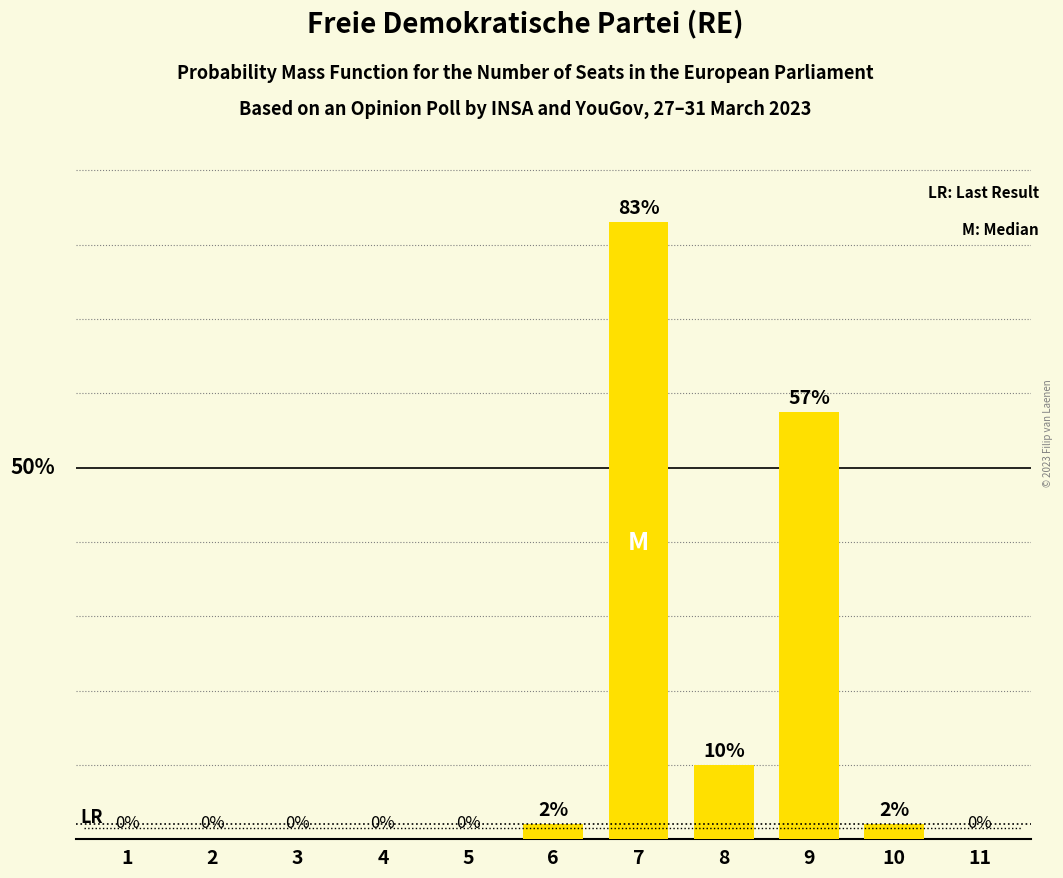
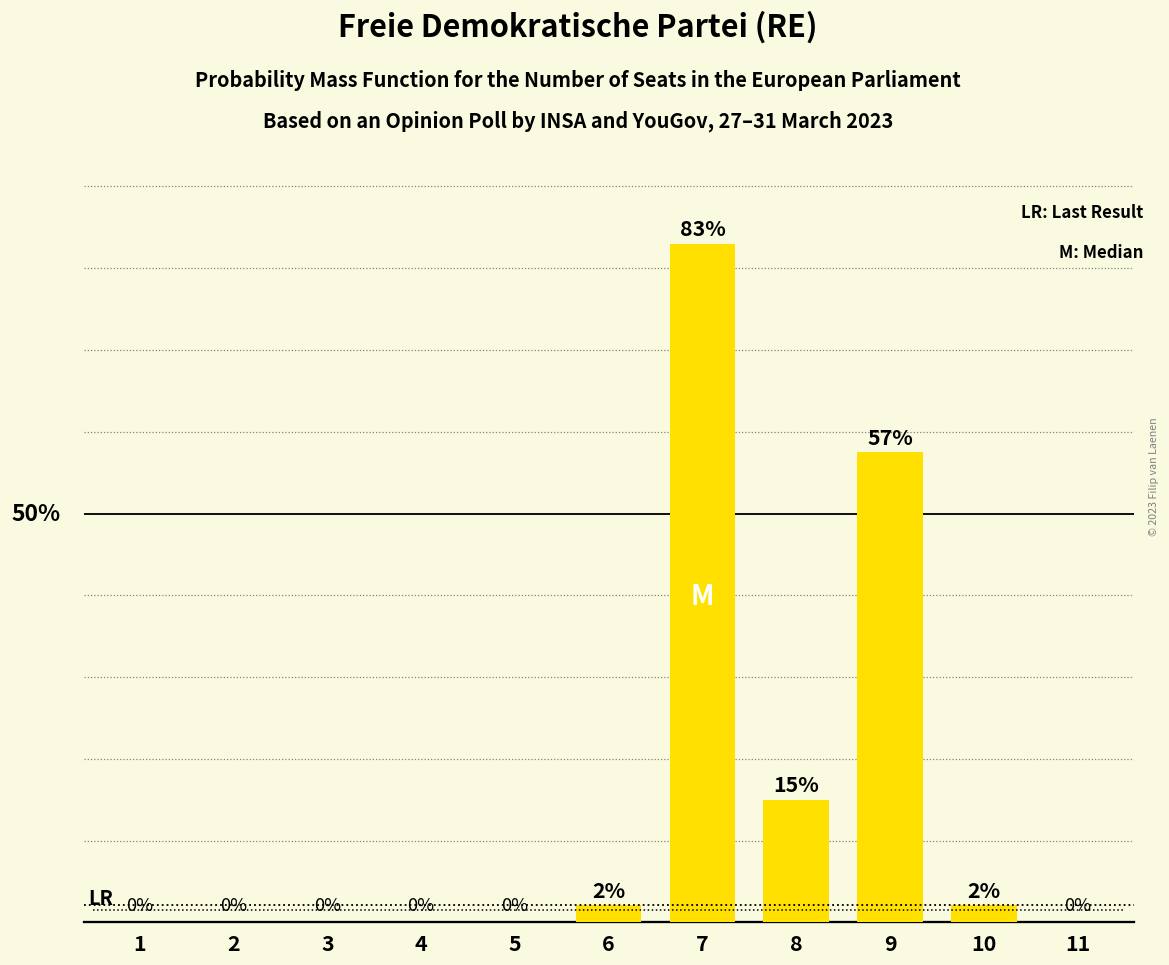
8: 10% -> 15%
